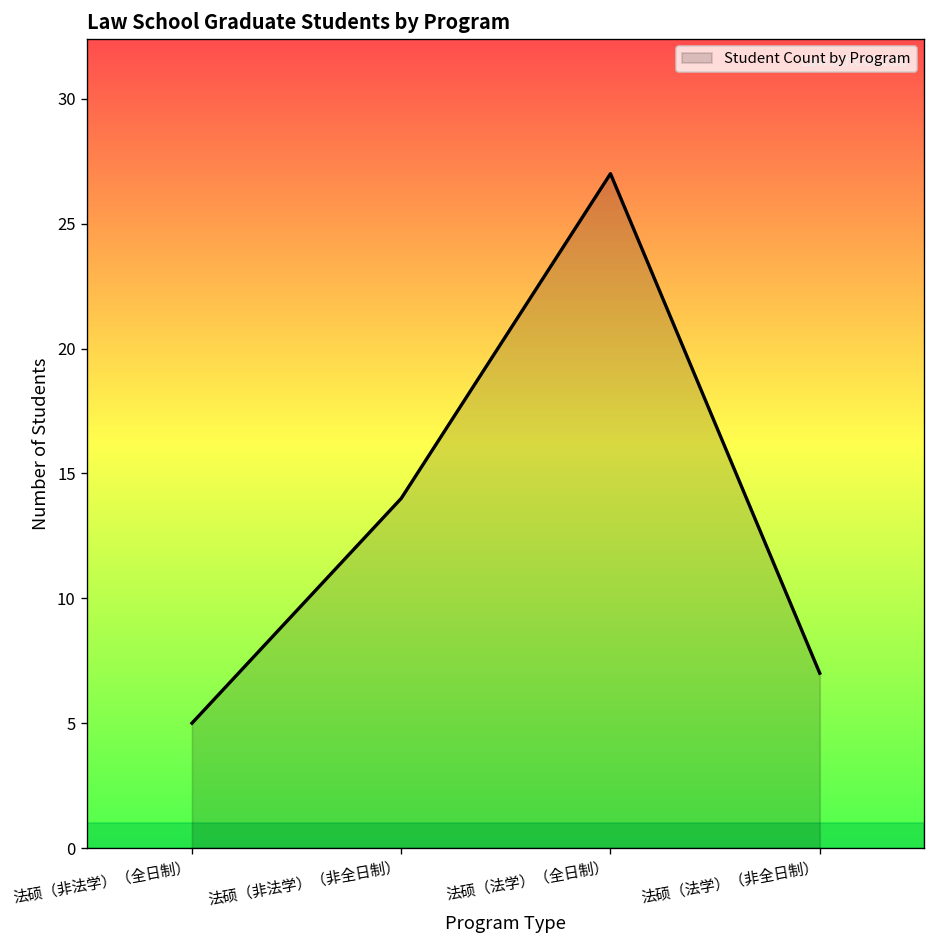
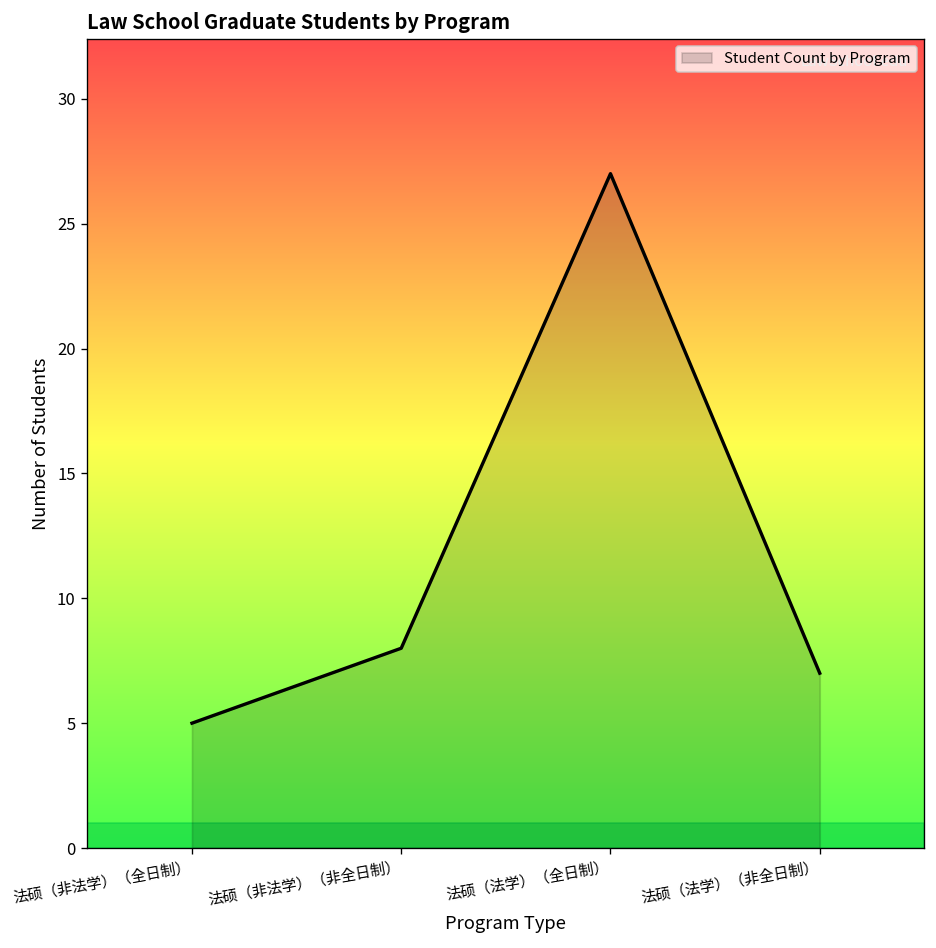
法硕（非法学）（非全日制）: 14 -> 8
